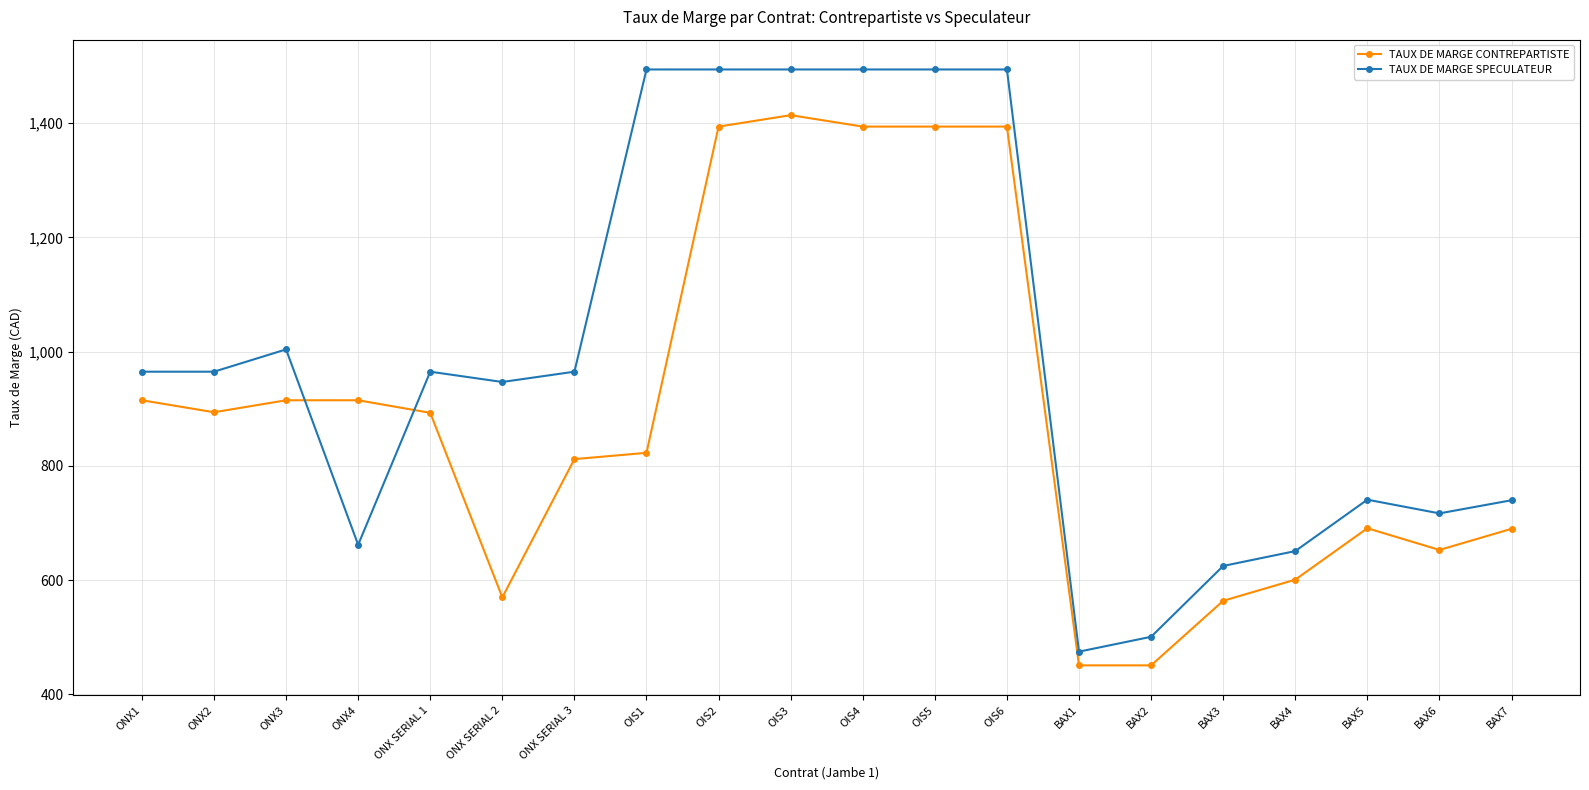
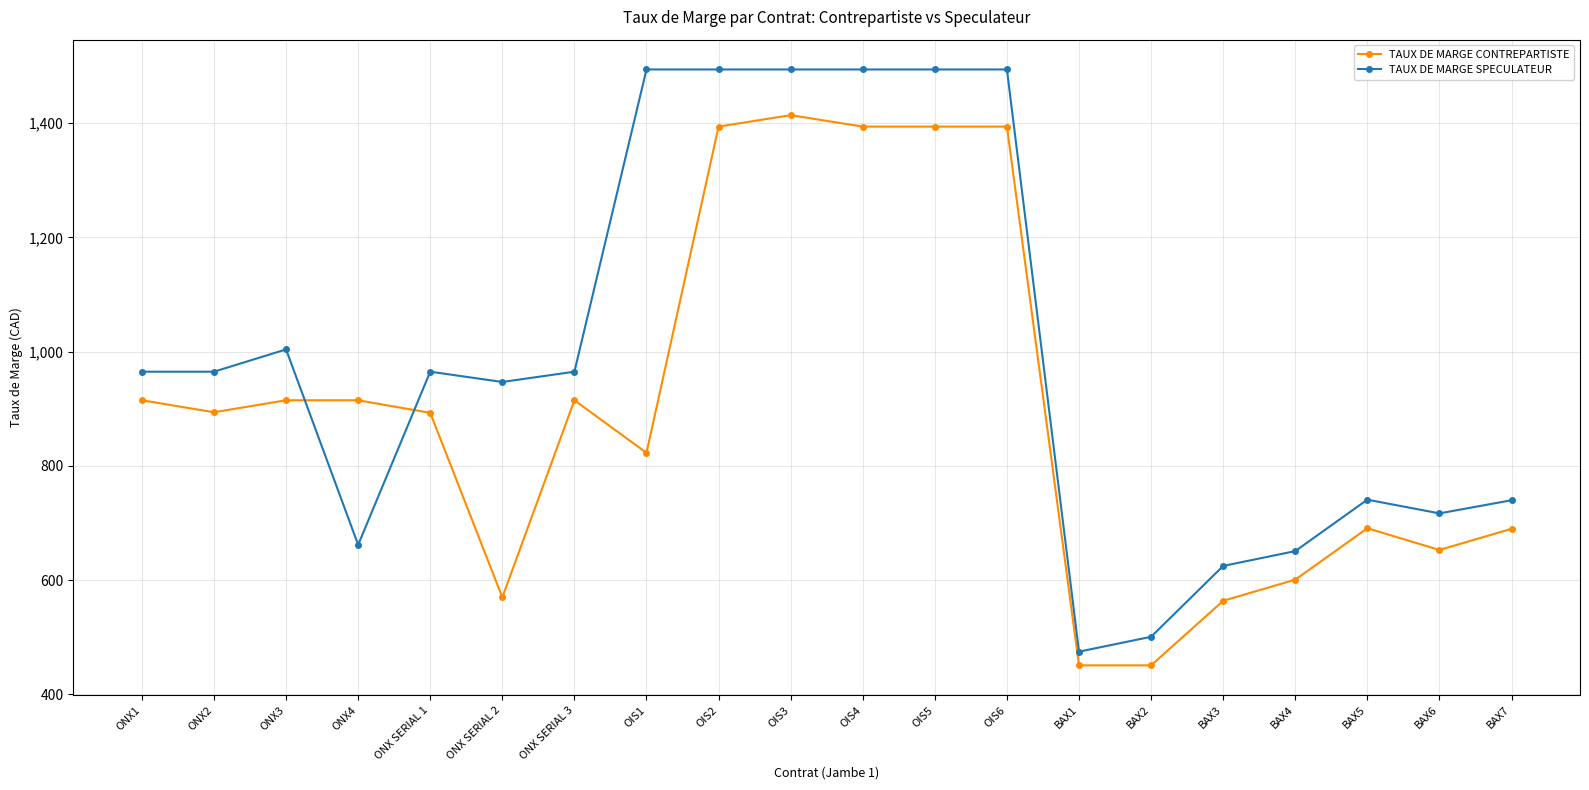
TAUX DE MARGE CONTREPARTISTE, ONX SERIAL 3: 810 -> 920
